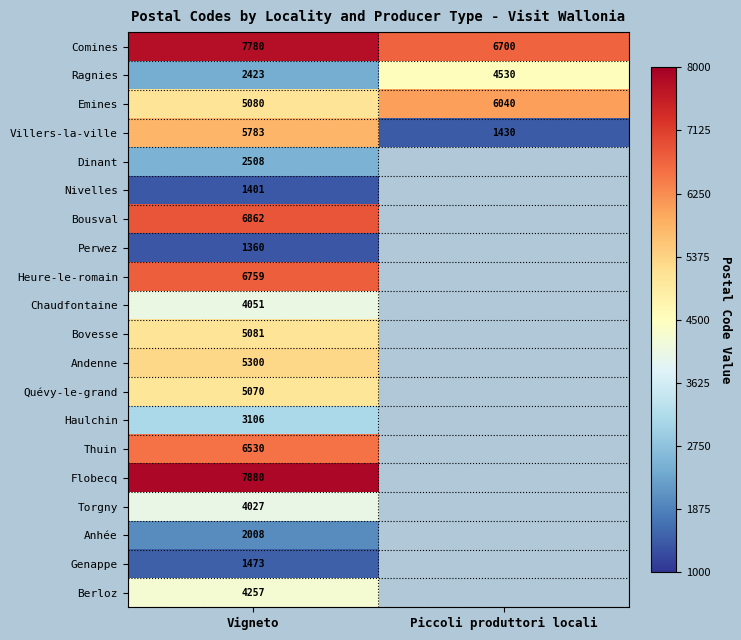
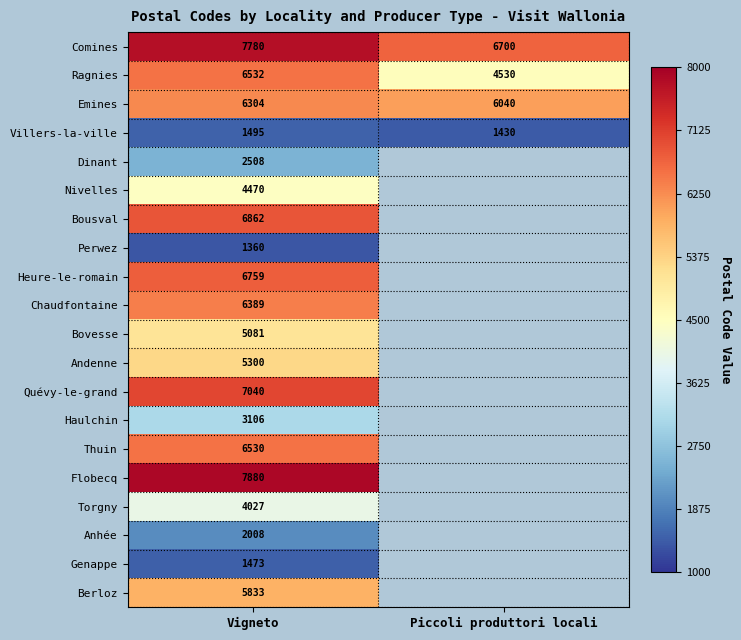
Ragnies, Vigneto: 2423 -> 6532
Emines, Vigneto: 5080 -> 6304
Villers-la-ville, Vigneto: 5783 -> 1495
Nivelles, Vigneto: 1401 -> 4470
Chaudfontaine, Vigneto: 4051 -> 6389
Quévy-le-grand, Vigneto: 5070 -> 7040
Berloz, Vigneto: 4257 -> 5833
